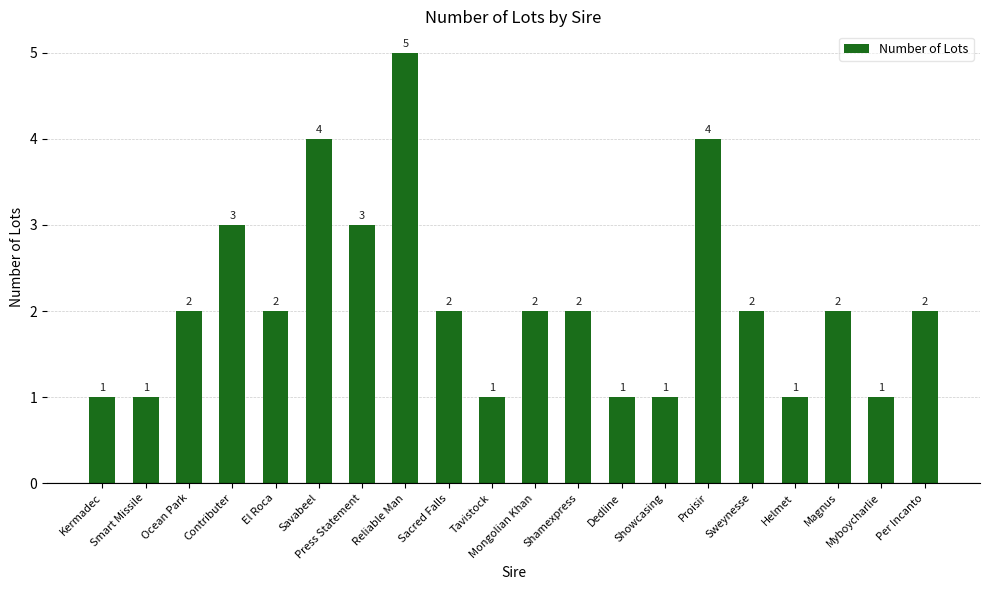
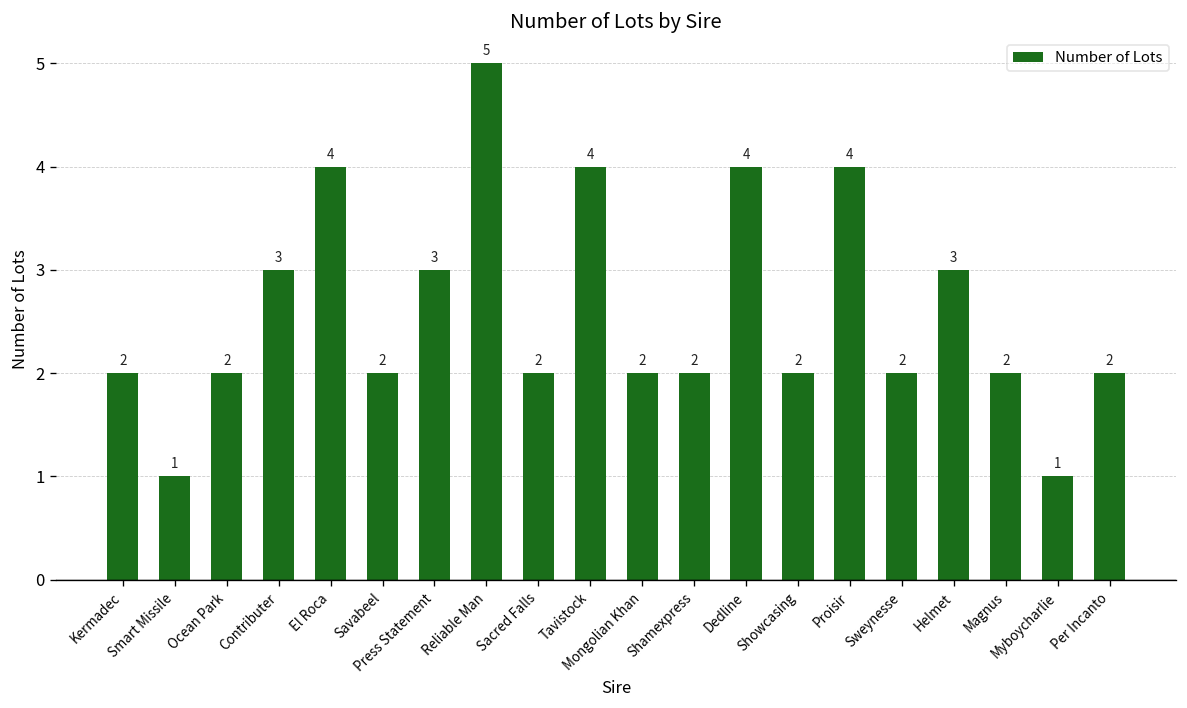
Kermadec: 1 -> 2
El Roca: 2 -> 4
Savabeel: 4 -> 2
Tavistock: 1 -> 4
Dedline: 1 -> 4
Showcasing: 1 -> 2
Helmet: 1 -> 3
